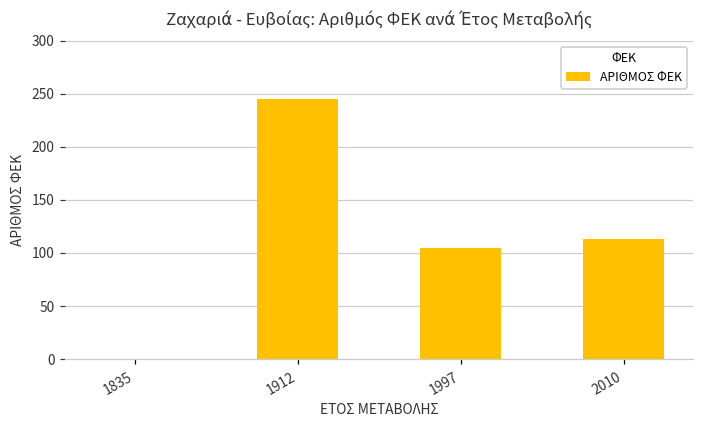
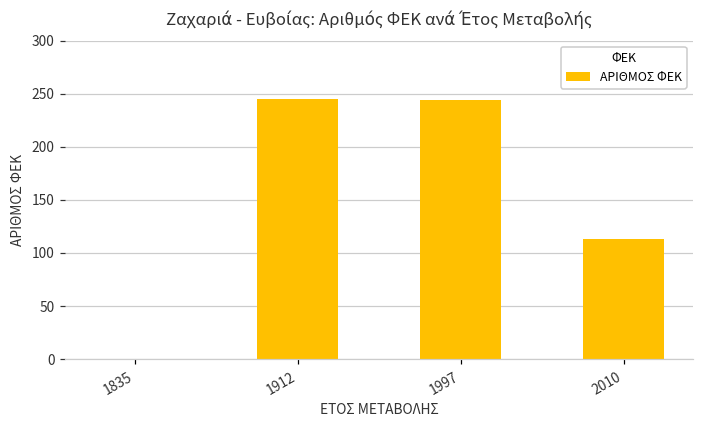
1997: 110 -> 240
